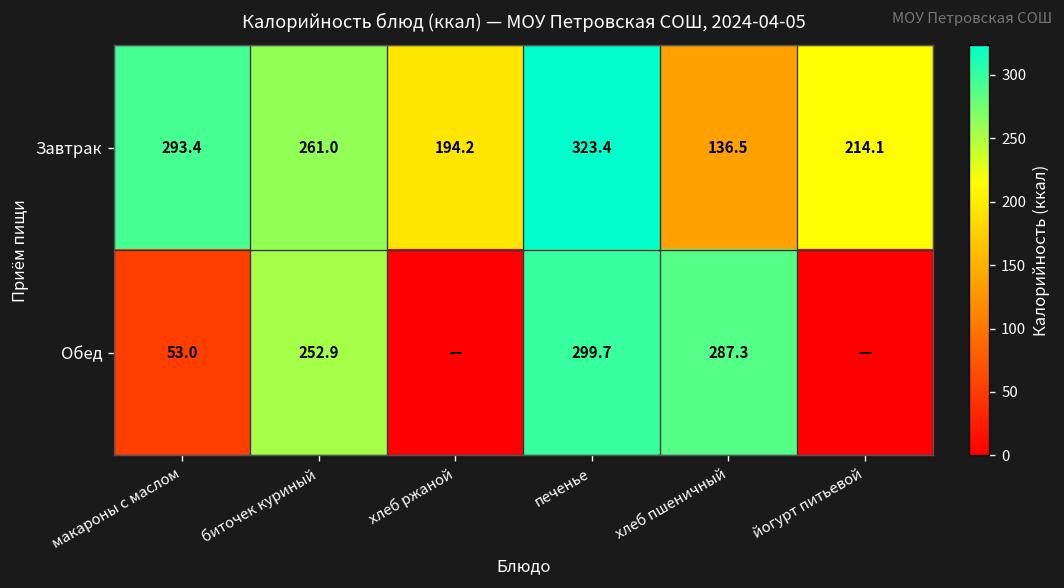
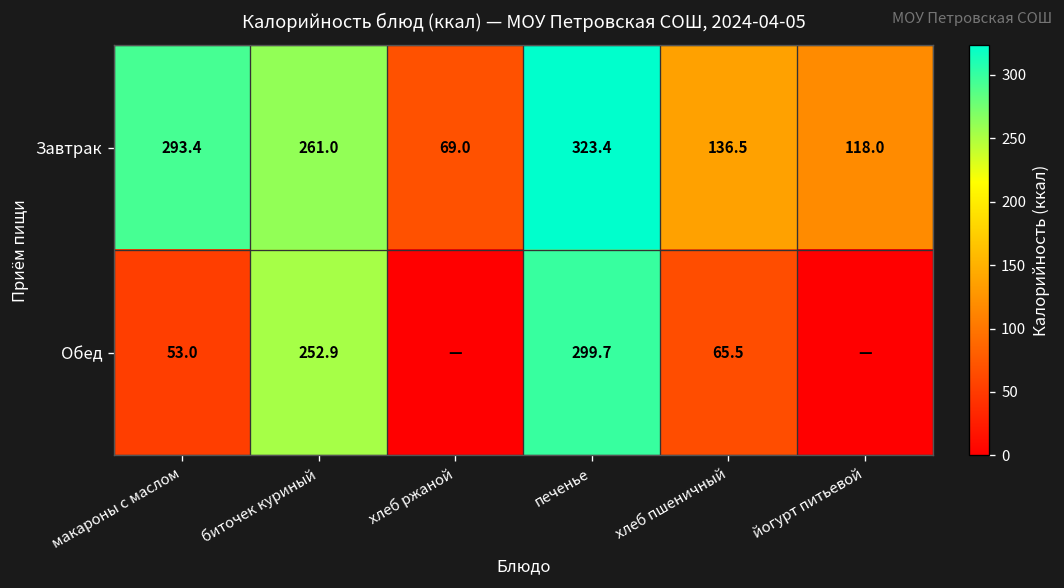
Завтрак, хлеб ржаной: 194.2 -> 69.0
Завтрак, йогурт питьевой: 214.1 -> 118.0
Обед, хлеб пшеничный: 287.3 -> 65.5
